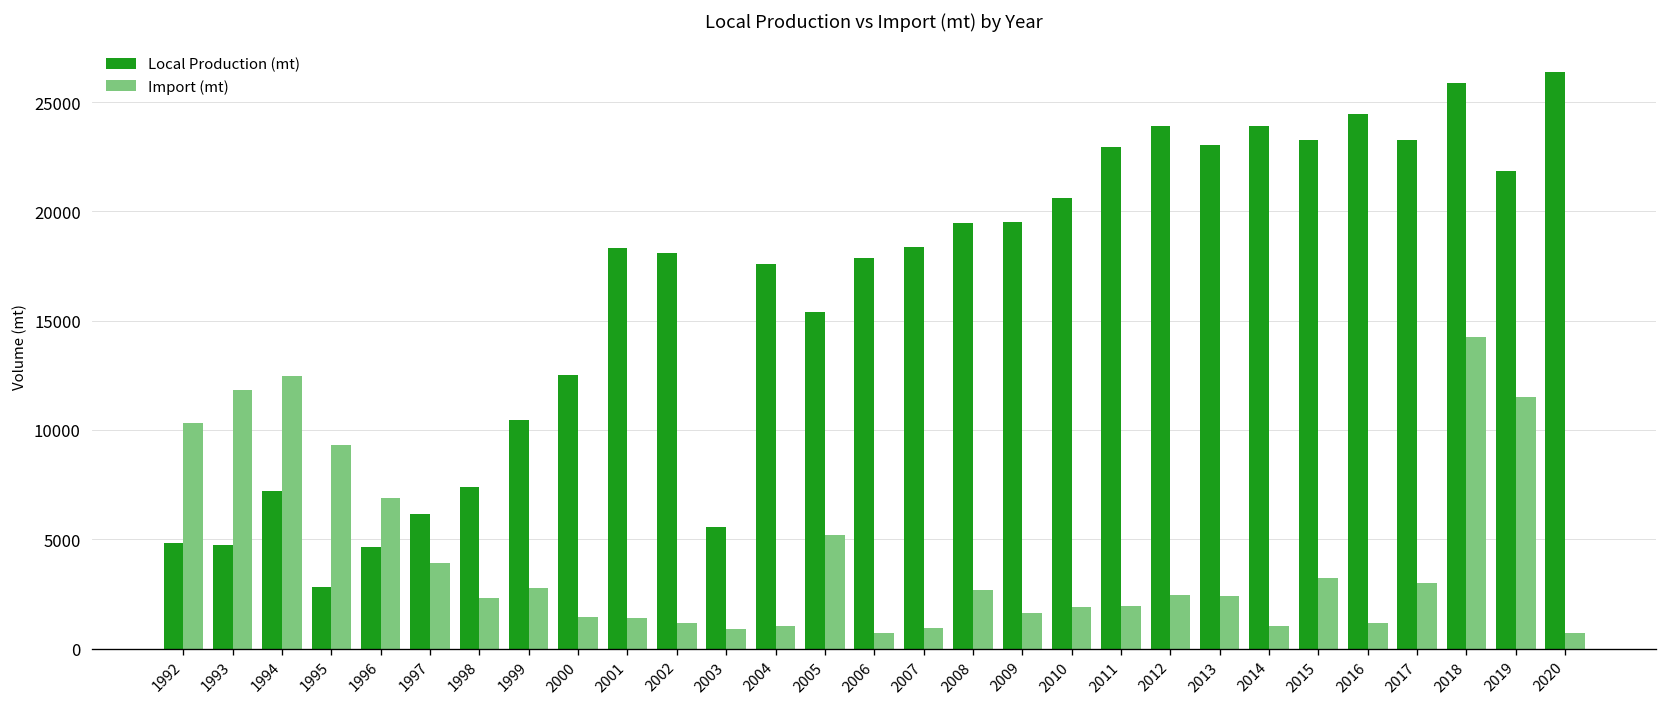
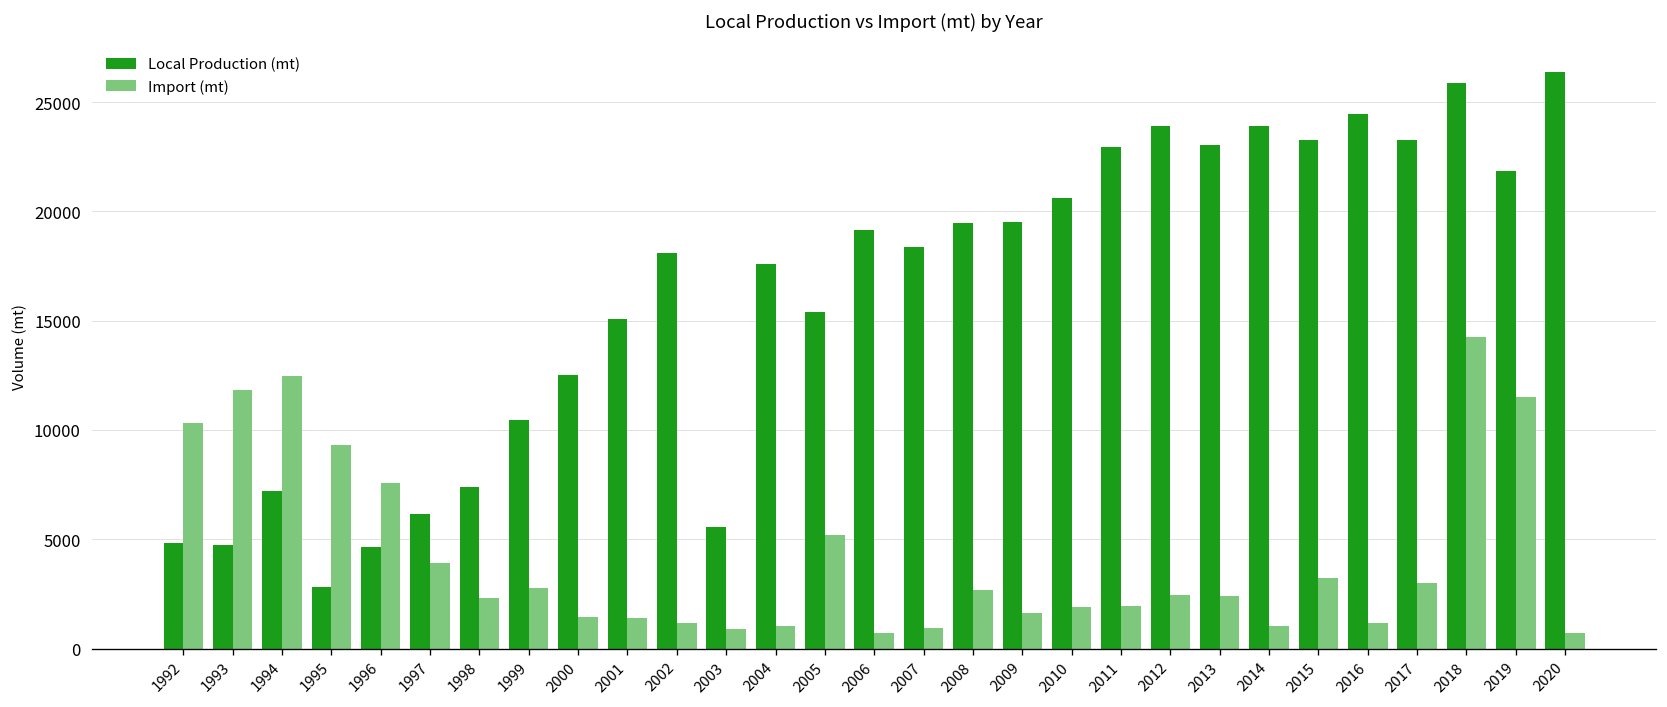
Import (mt), 1996: 6900 -> 7600
Local Production (mt), 2001: 18300 -> 15100
Local Production (mt), 2006: 17900 -> 19200
